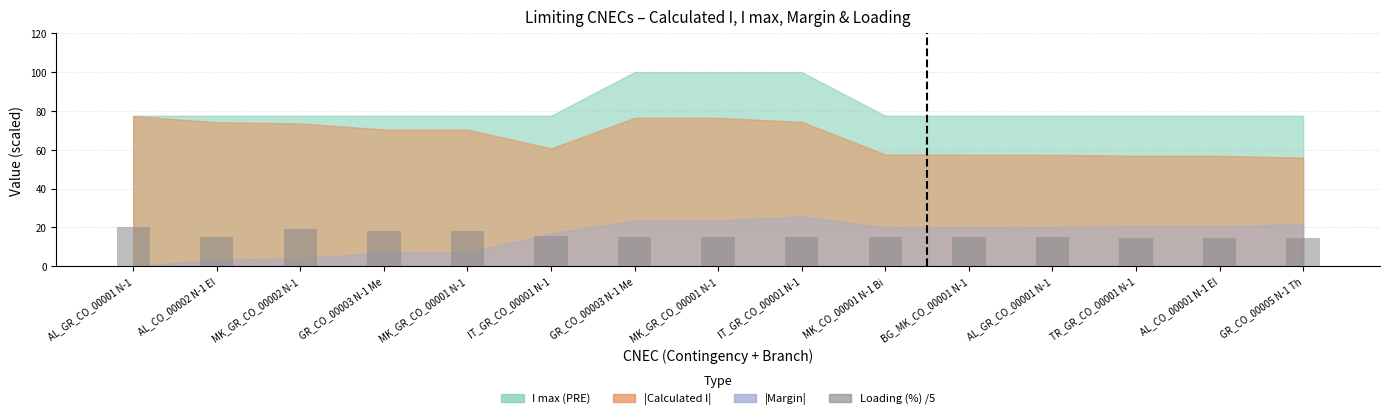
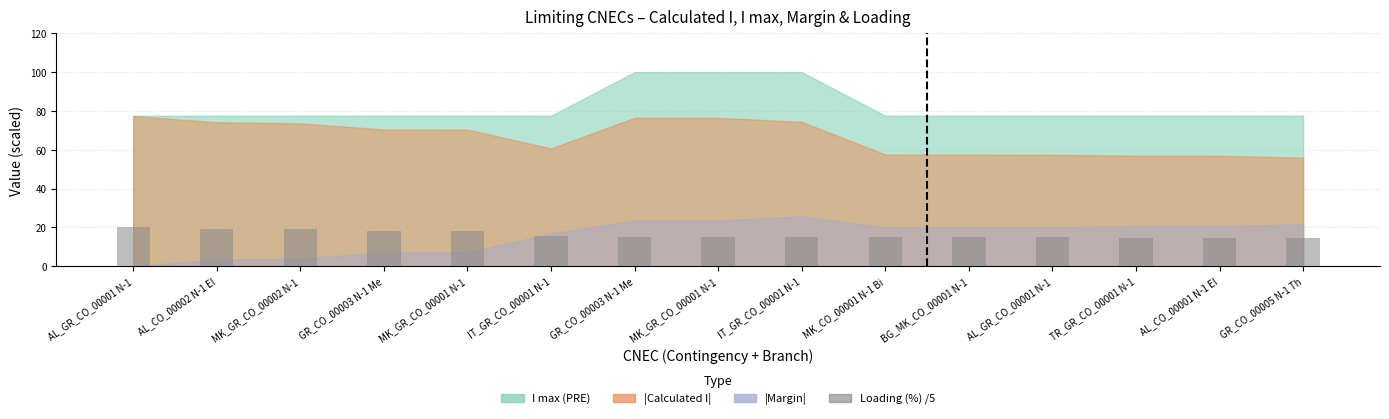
Loading (%) /5, AL_CO_00002 N-1 El: 15 -> 19
